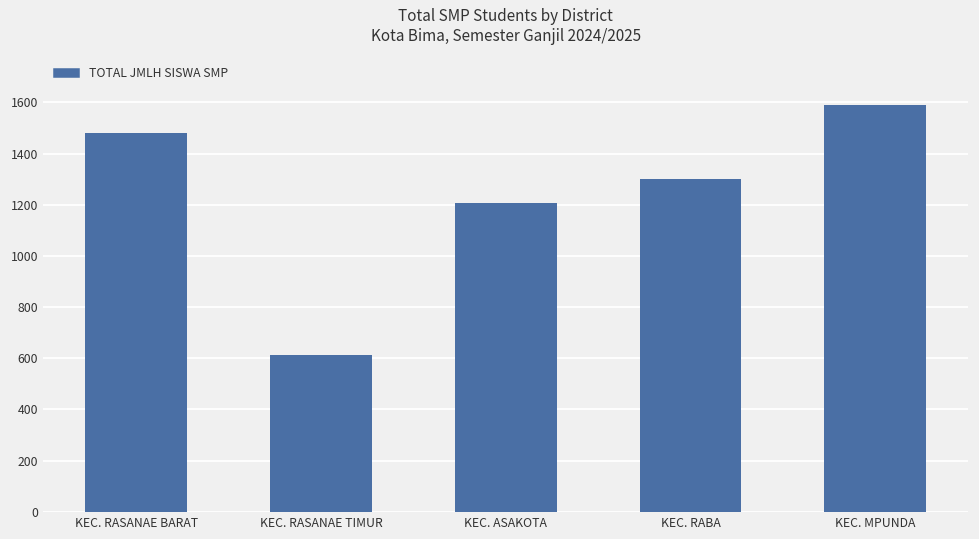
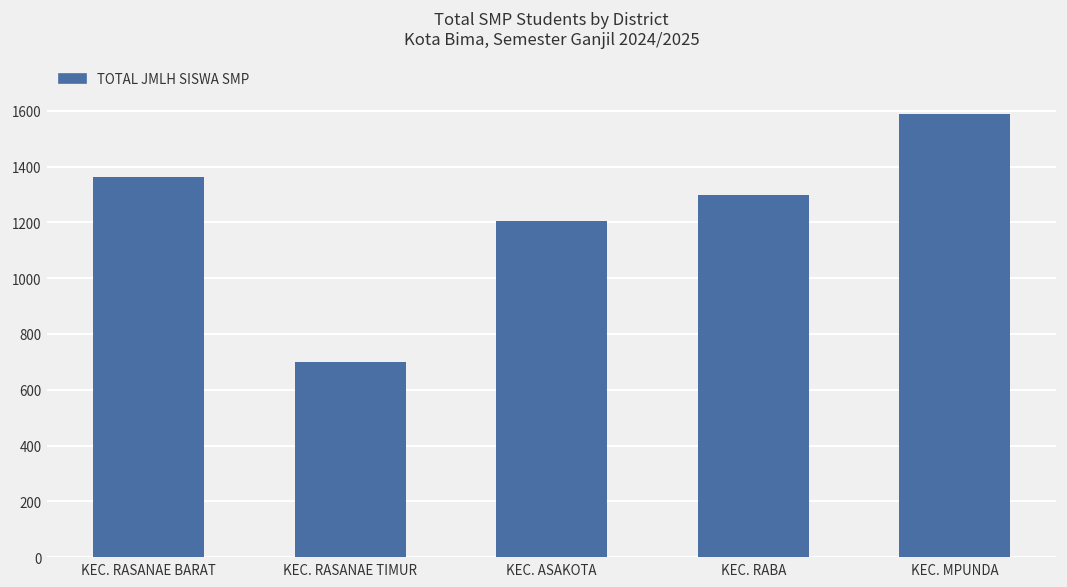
KEC. RASANAE BARAT: 1480 -> 1360
KEC. RASANAE TIMUR: 610 -> 700
